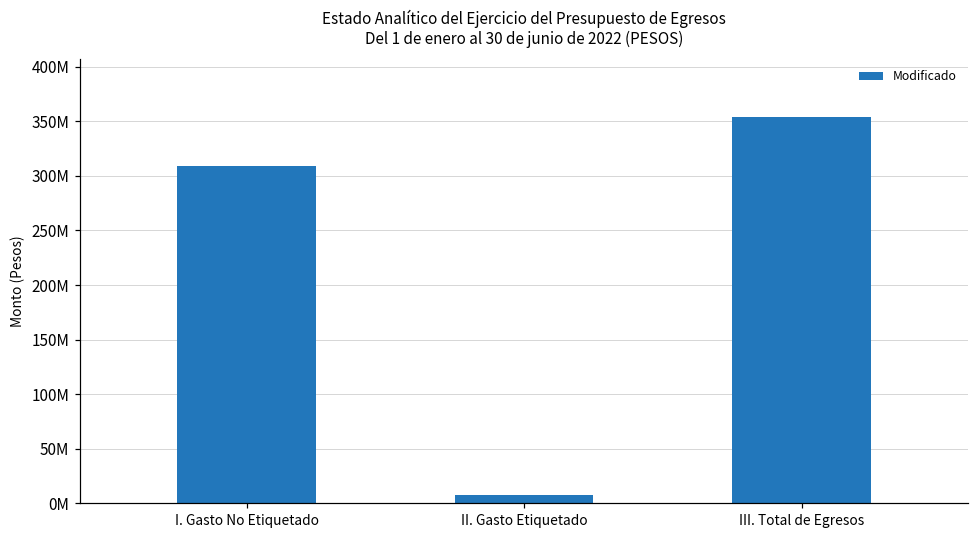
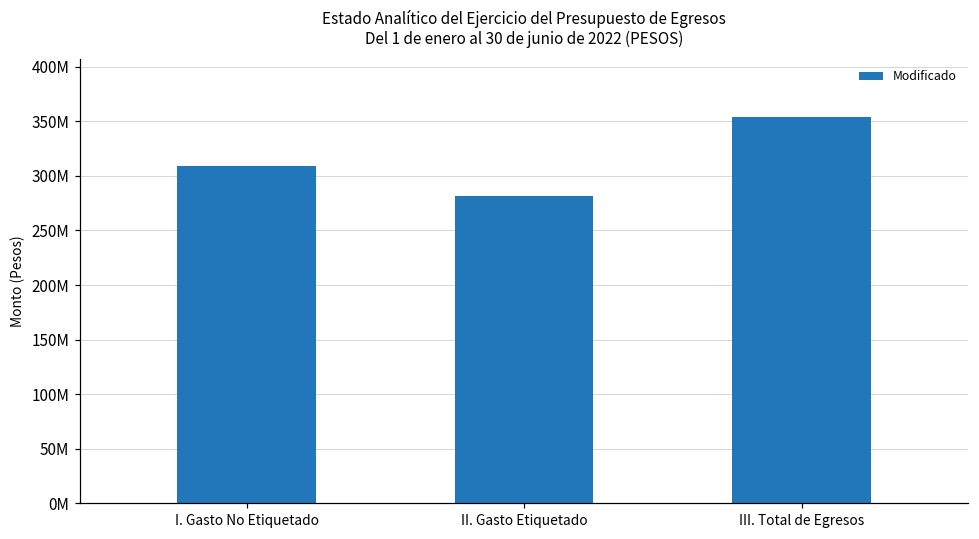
II. Gasto Etiquetado: 10000000 -> 280000000
